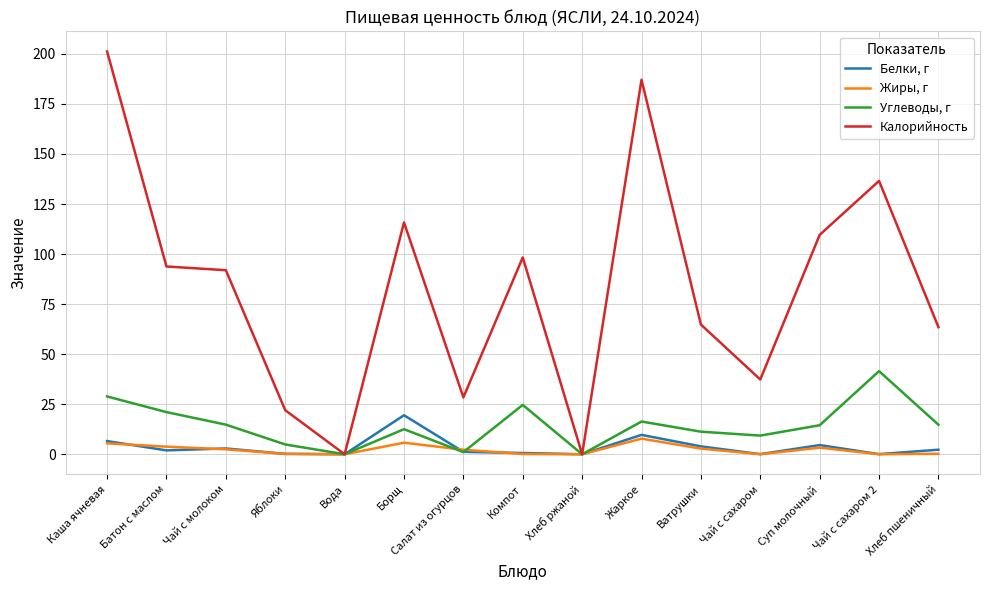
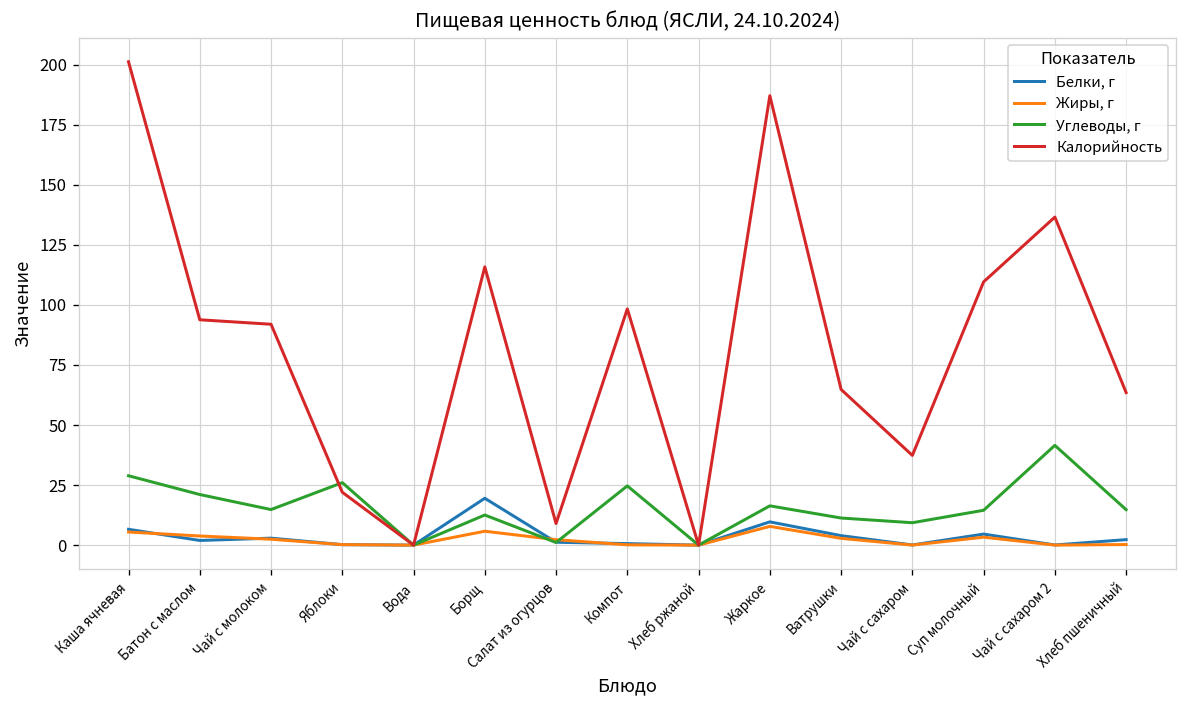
Углеводы, г, Яблоки: 5 -> 26
Калорийность, Салат из огурцов: 28 -> 9
